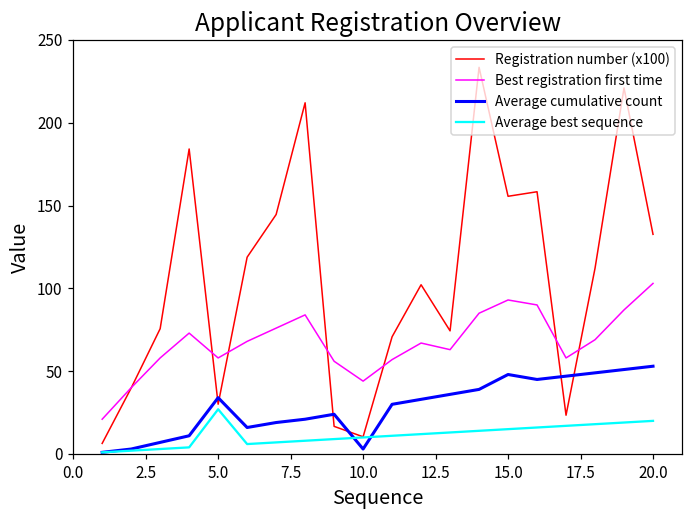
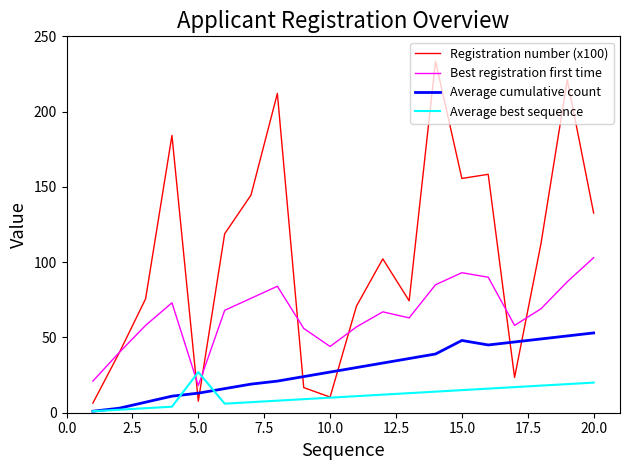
Registration number (x100), 5.0: 30 -> 8
Best registration first time, 5.0: 58 -> 18
Average cumulative count, 5.0: 34 -> 13
Average cumulative count, 10.0: 3 -> 27
